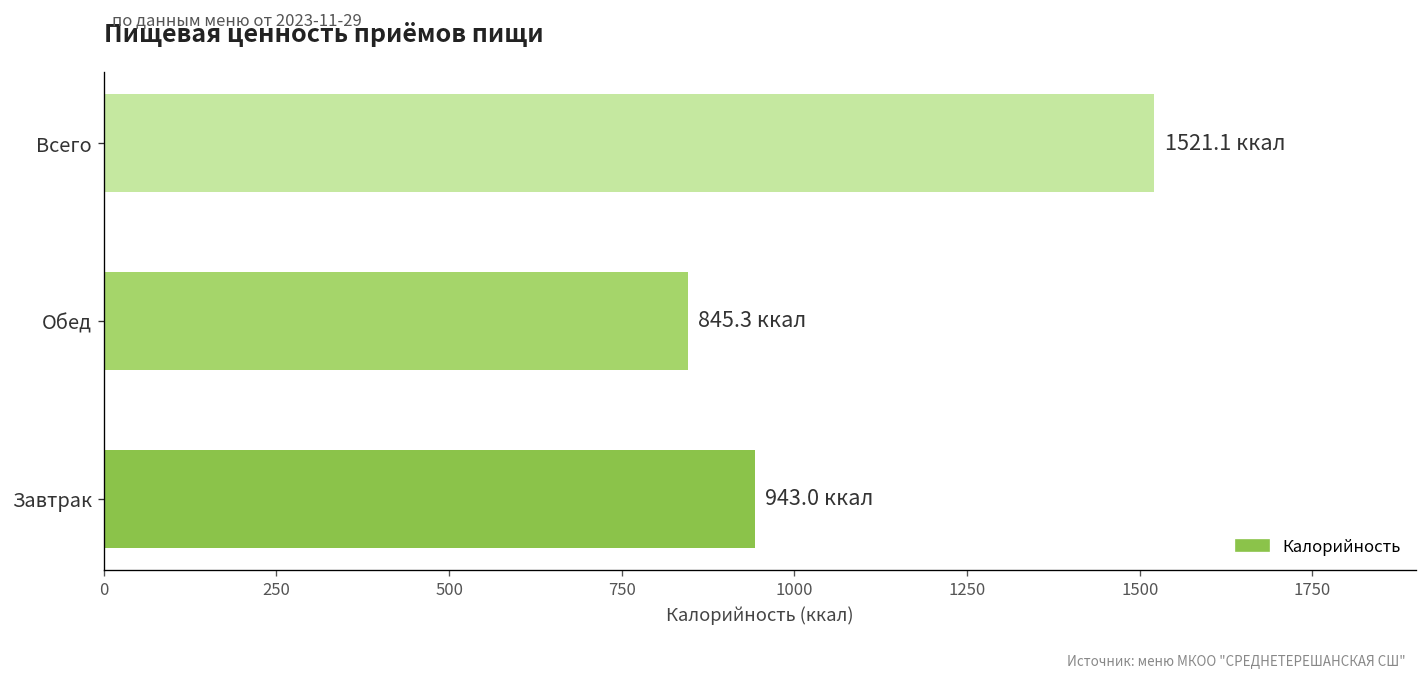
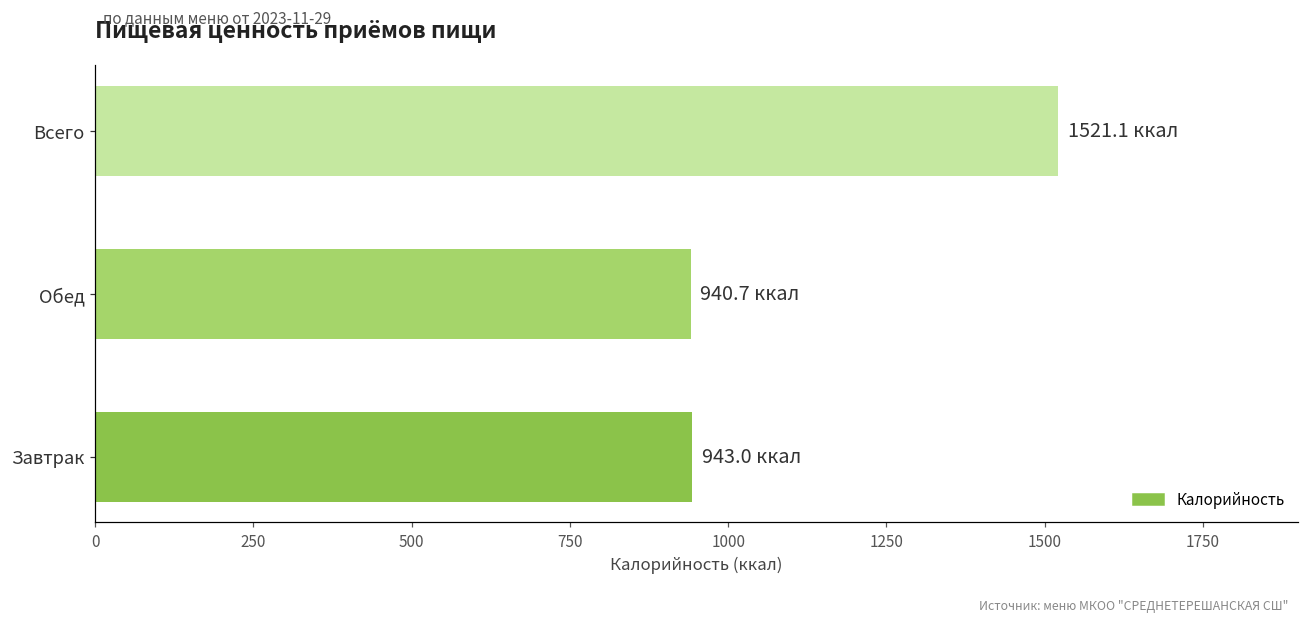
Обед: 845.3 -> 940.7
